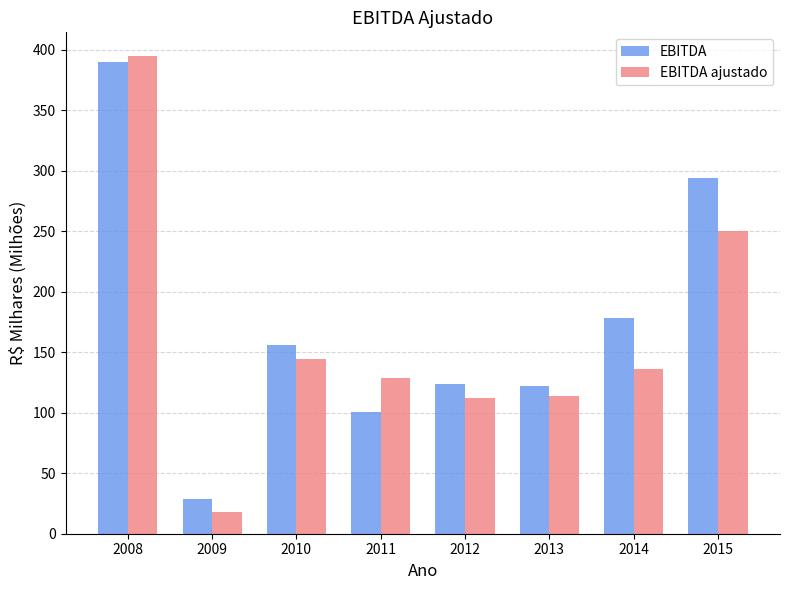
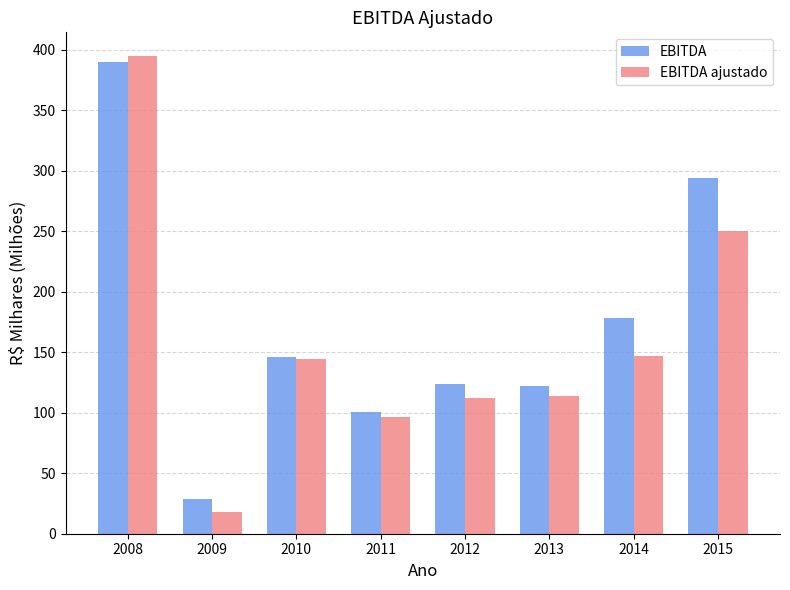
EBITDA, 2010: 156 -> 146
EBITDA ajustado, 2011: 129 -> 96
EBITDA ajustado, 2014: 136 -> 147
